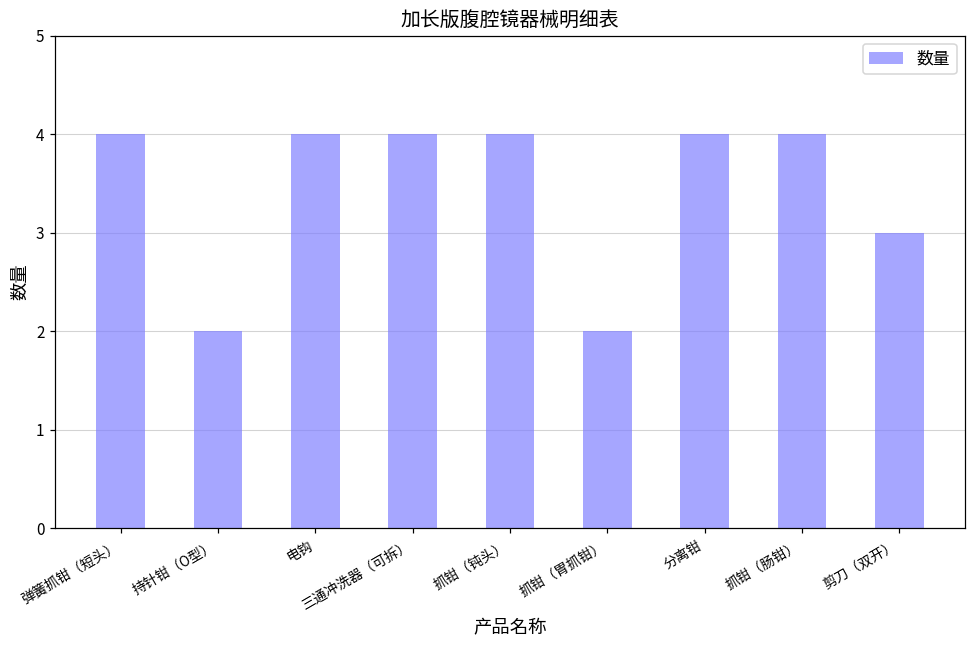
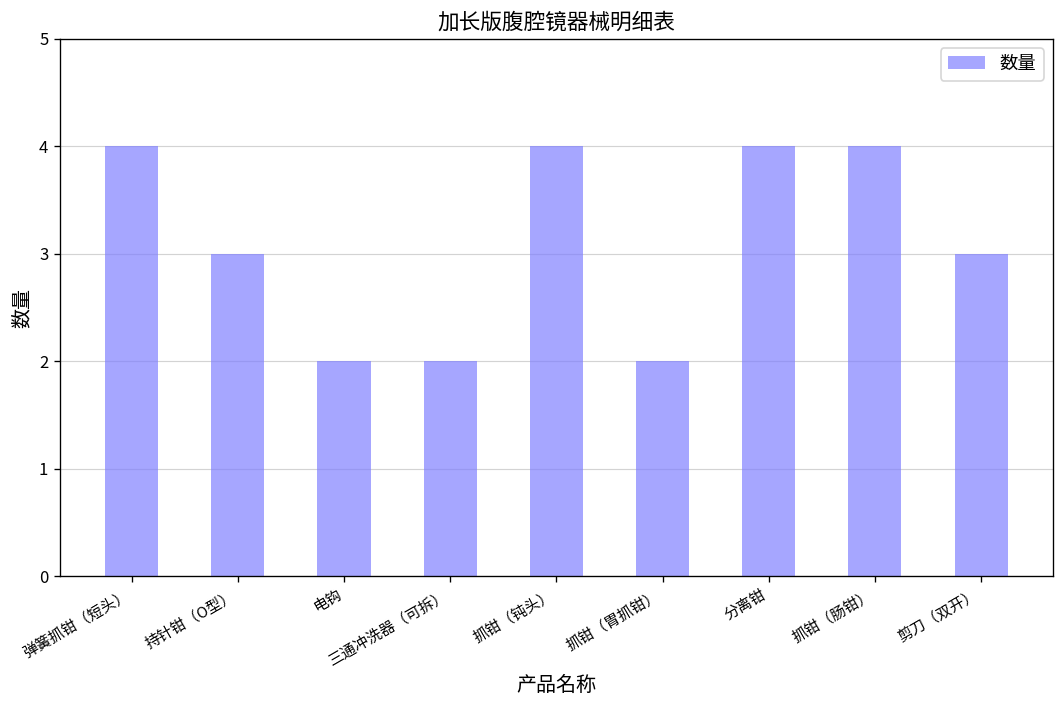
持针钳（O型）: 2 -> 3
电钩: 4 -> 2
三通冲洗器（可拆）: 4 -> 2
